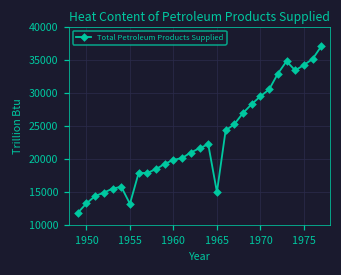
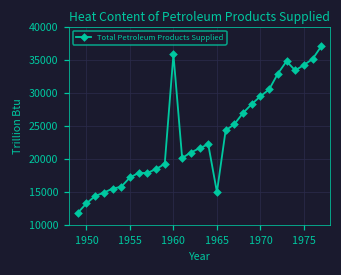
1955: 13000 -> 17000
1960: 20000 -> 36000
